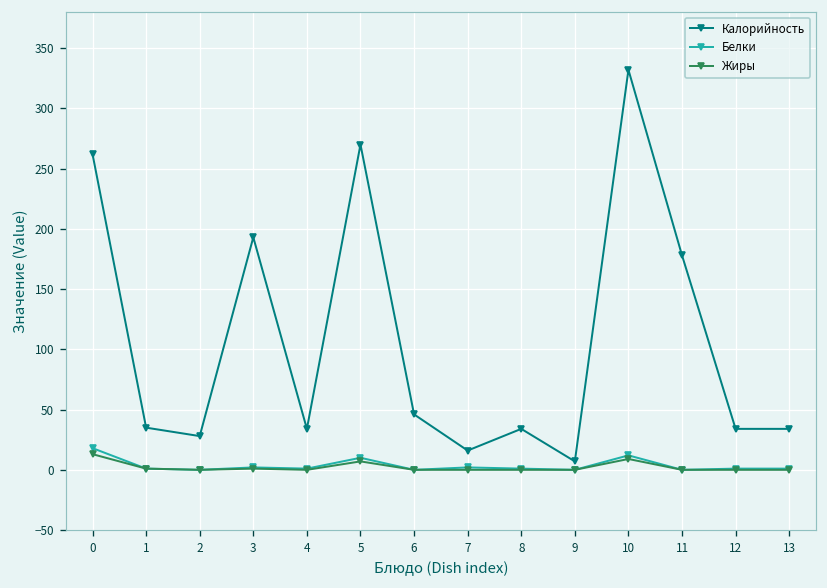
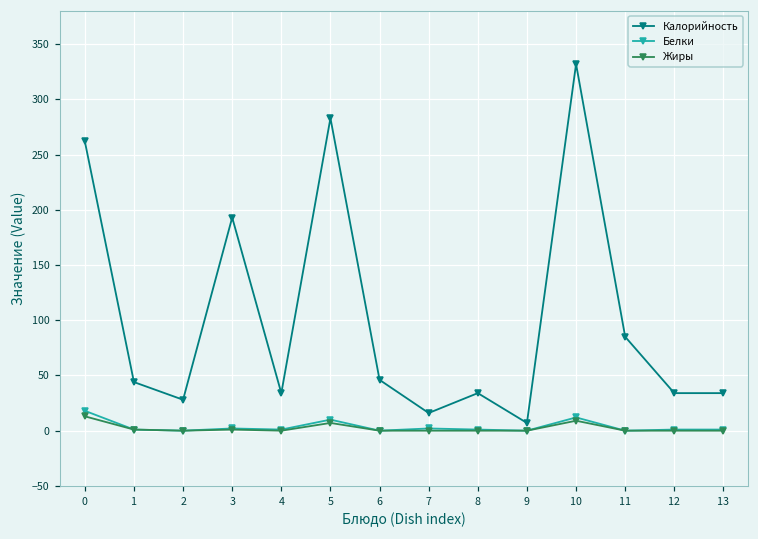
Калорийность, 1: 35 -> 44
Калорийность, 5: 270 -> 283
Калорийность, 11: 178 -> 85
